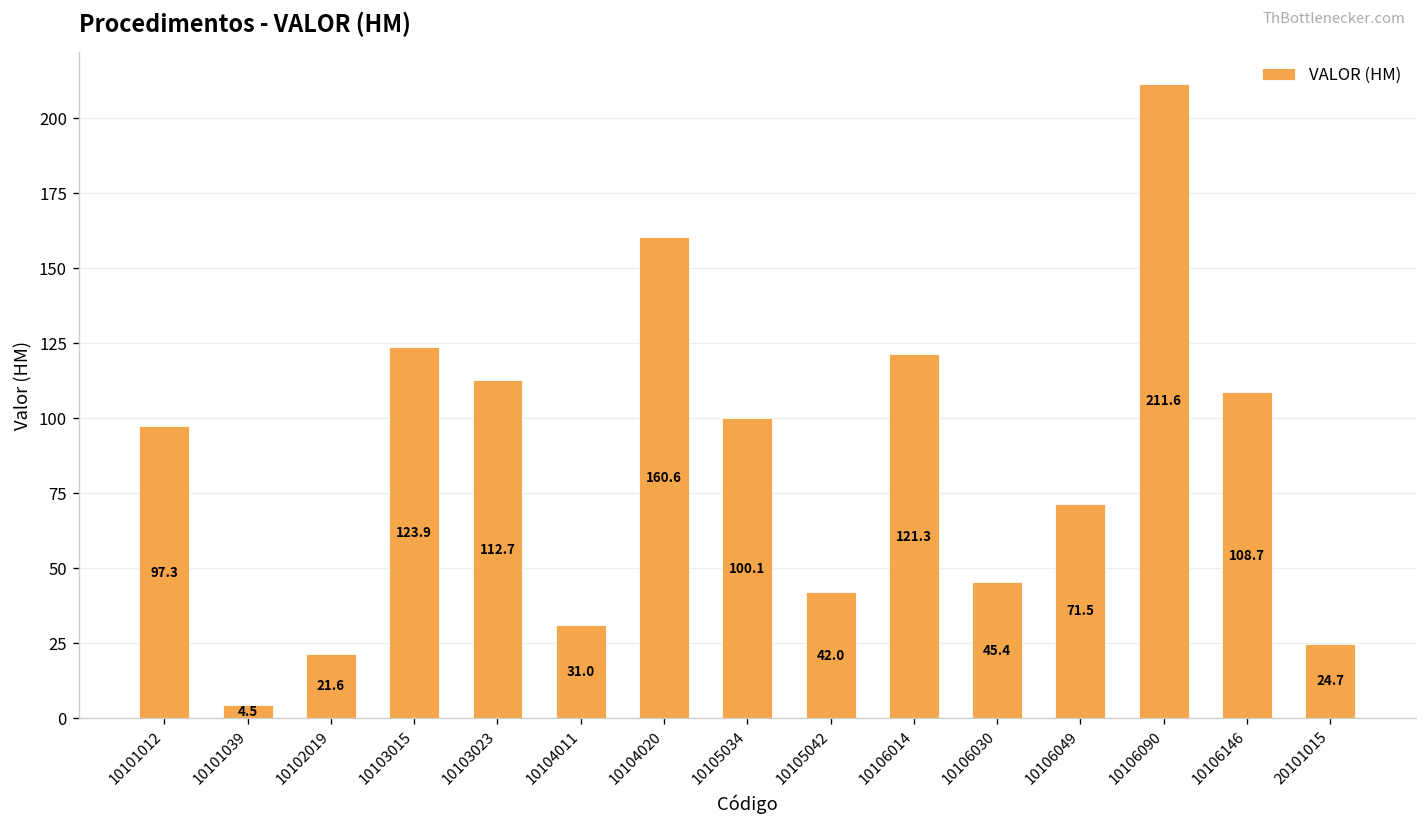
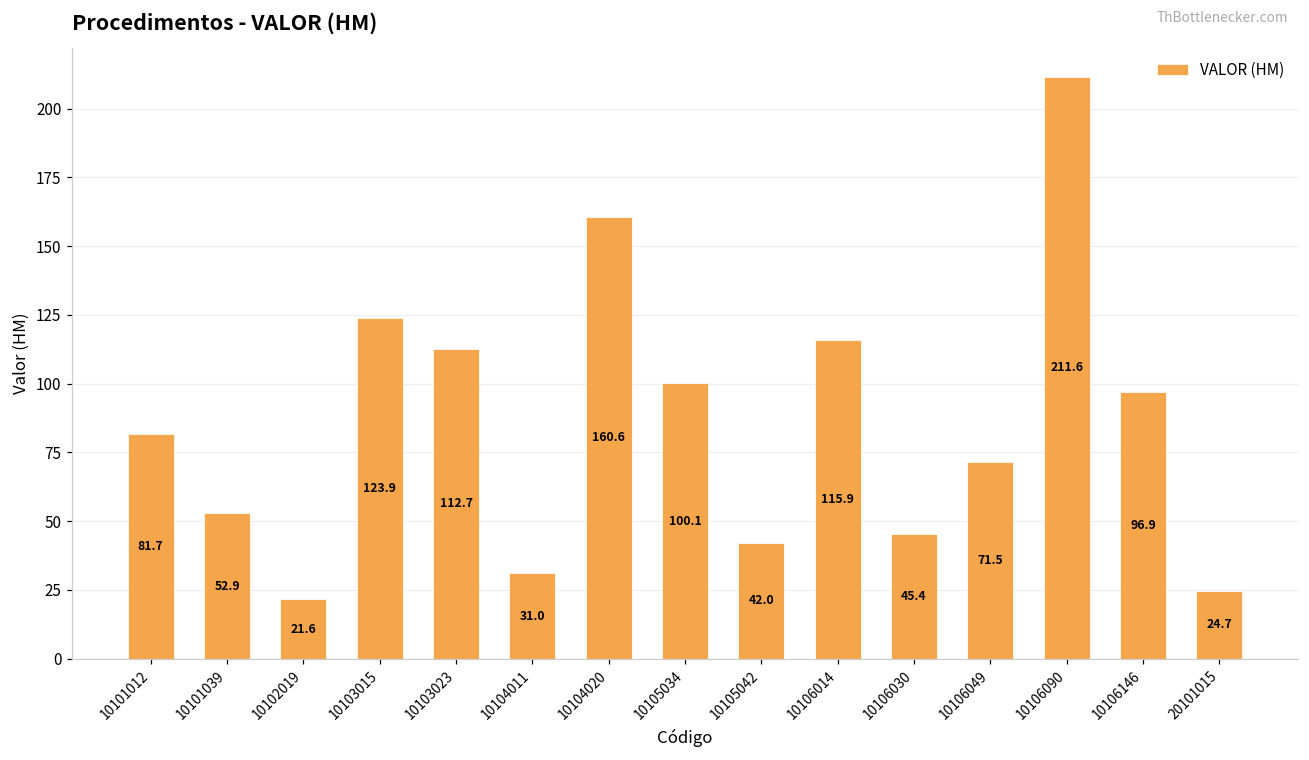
10101012: 97.3 -> 81.7
10101039: 4.5 -> 52.9
10106014: 121.3 -> 115.9
10106146: 108.7 -> 96.9
